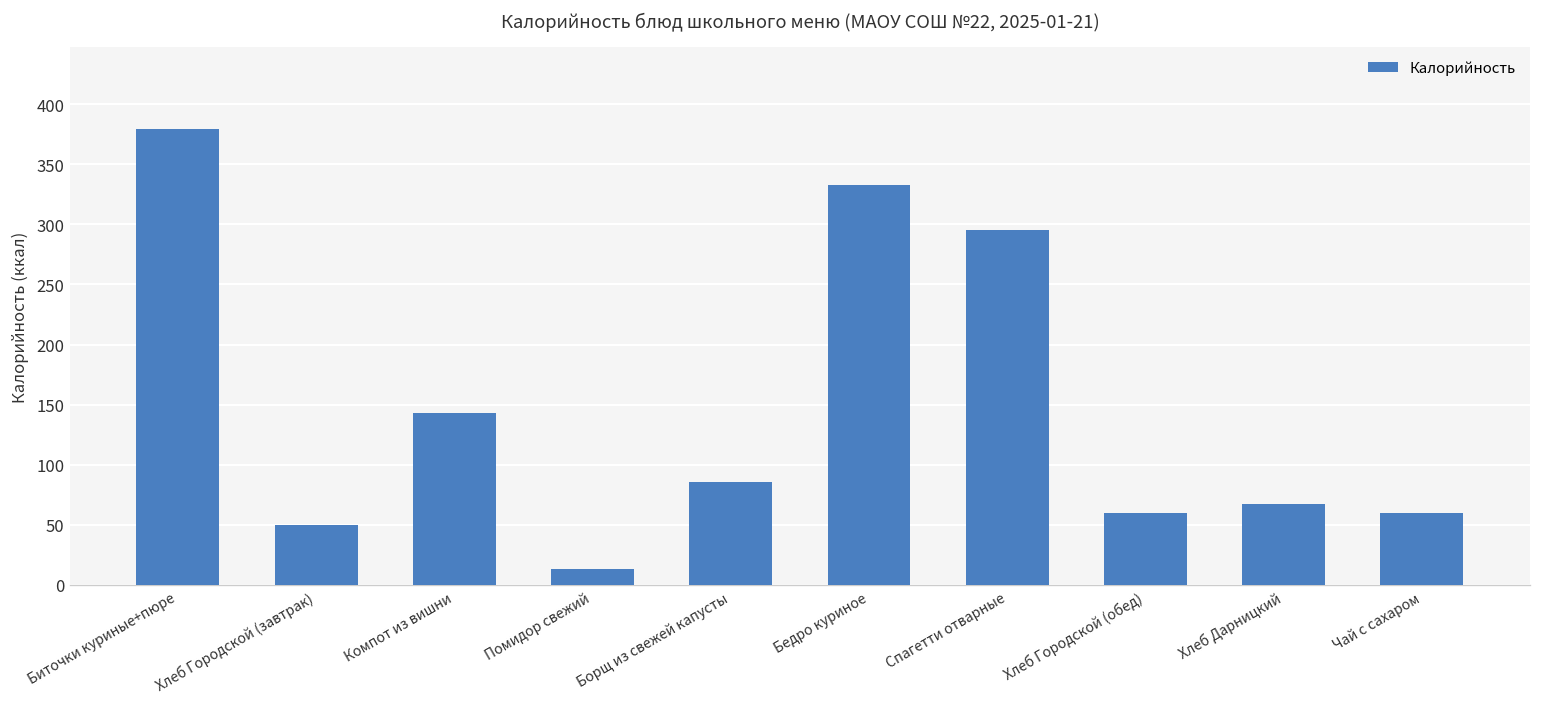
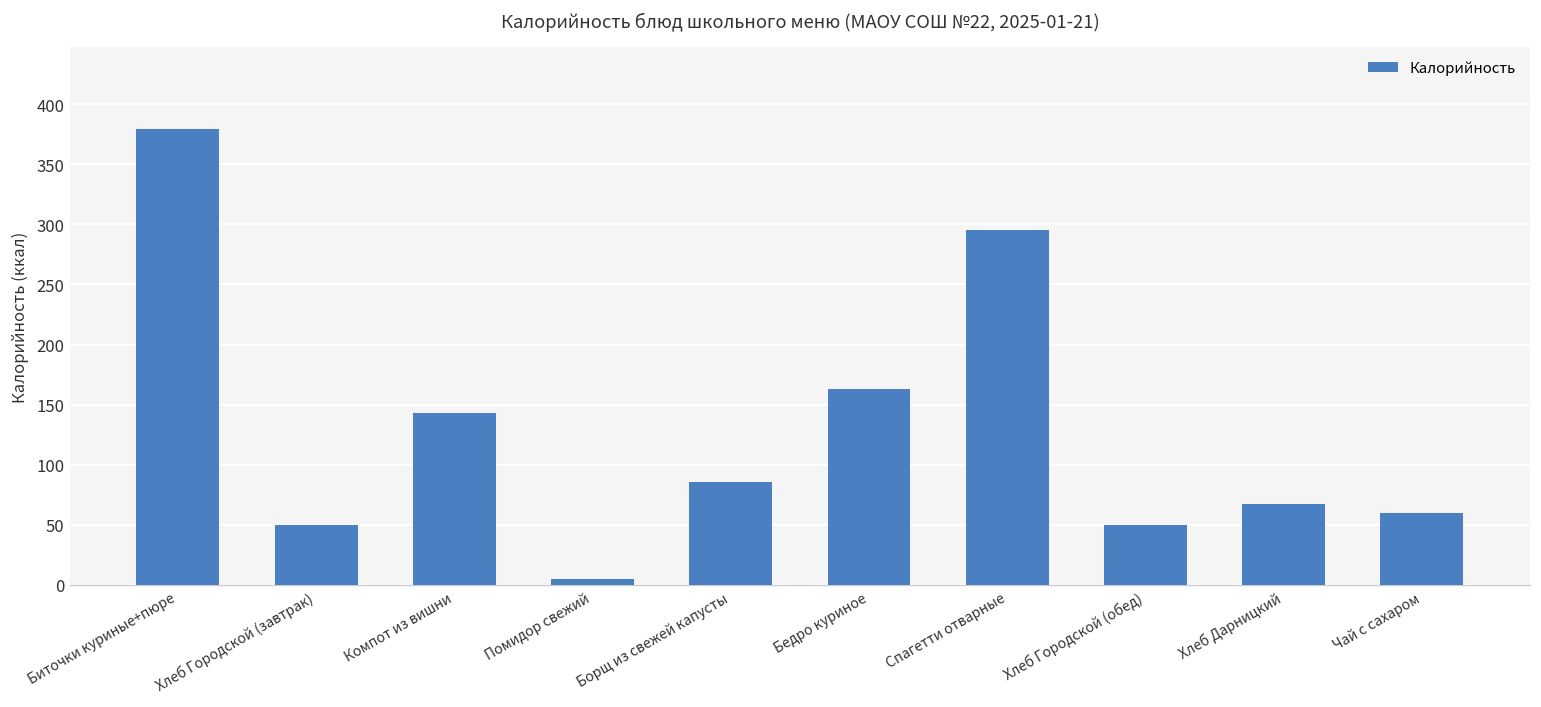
Помидор свежий: 13 -> 5
Бедро куриное: 333 -> 163
Хлеб Городской (обед): 60 -> 50
